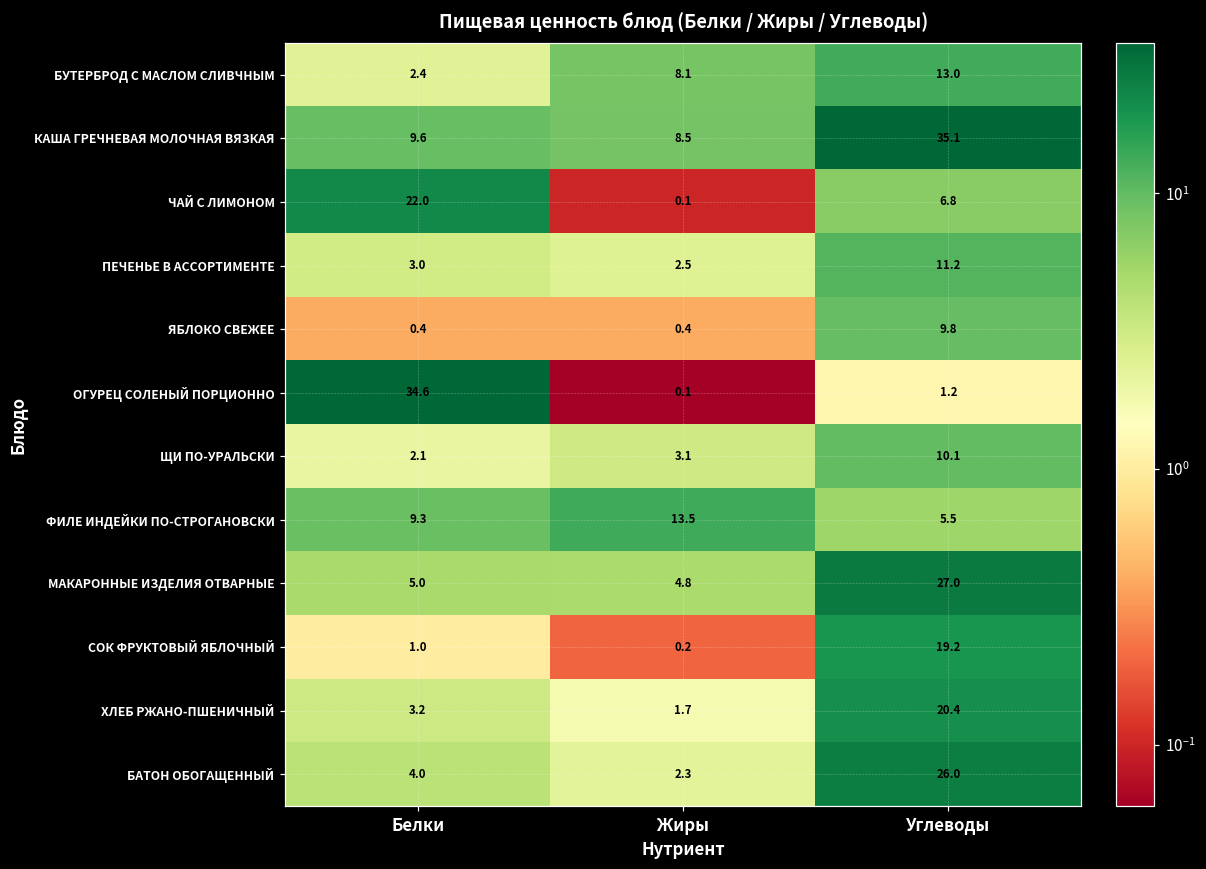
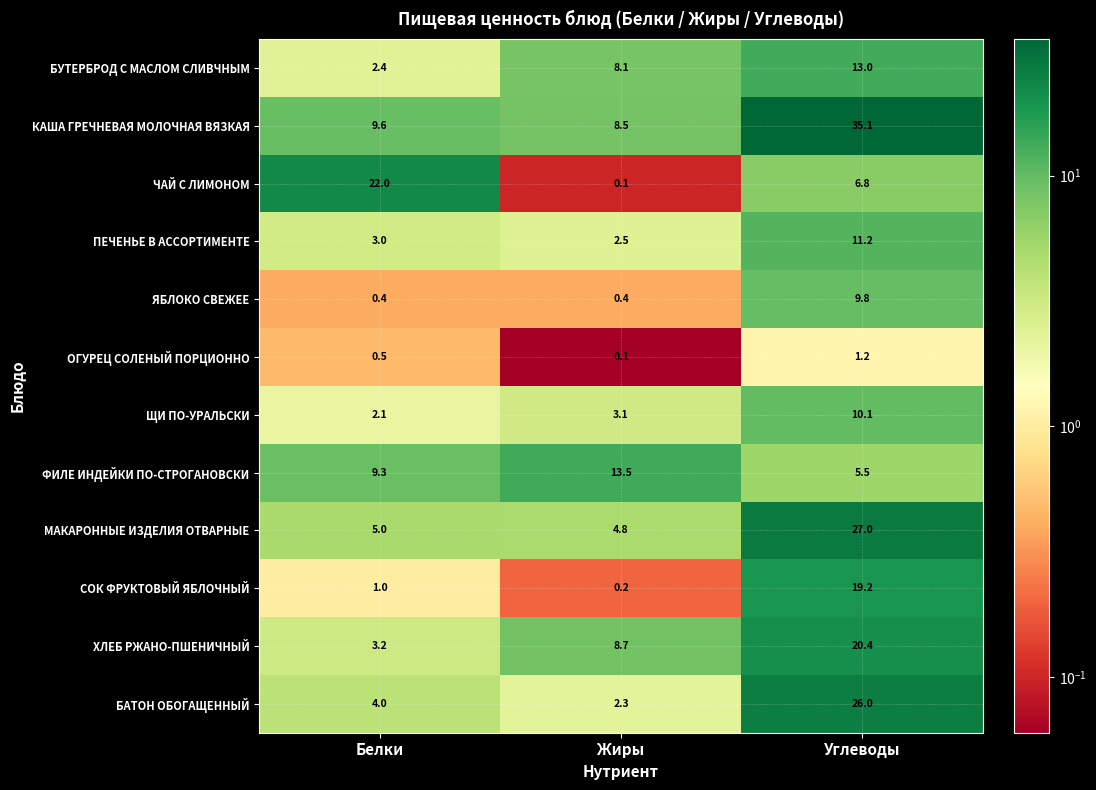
ОГУРЕЦ СОЛЕНЫЙ ПОРЦИОННО, Белки: 34.6 -> 0.5
ХЛЕБ РЖАНО-ПШЕНИЧНЫЙ, Жиры: 1.7 -> 8.7
